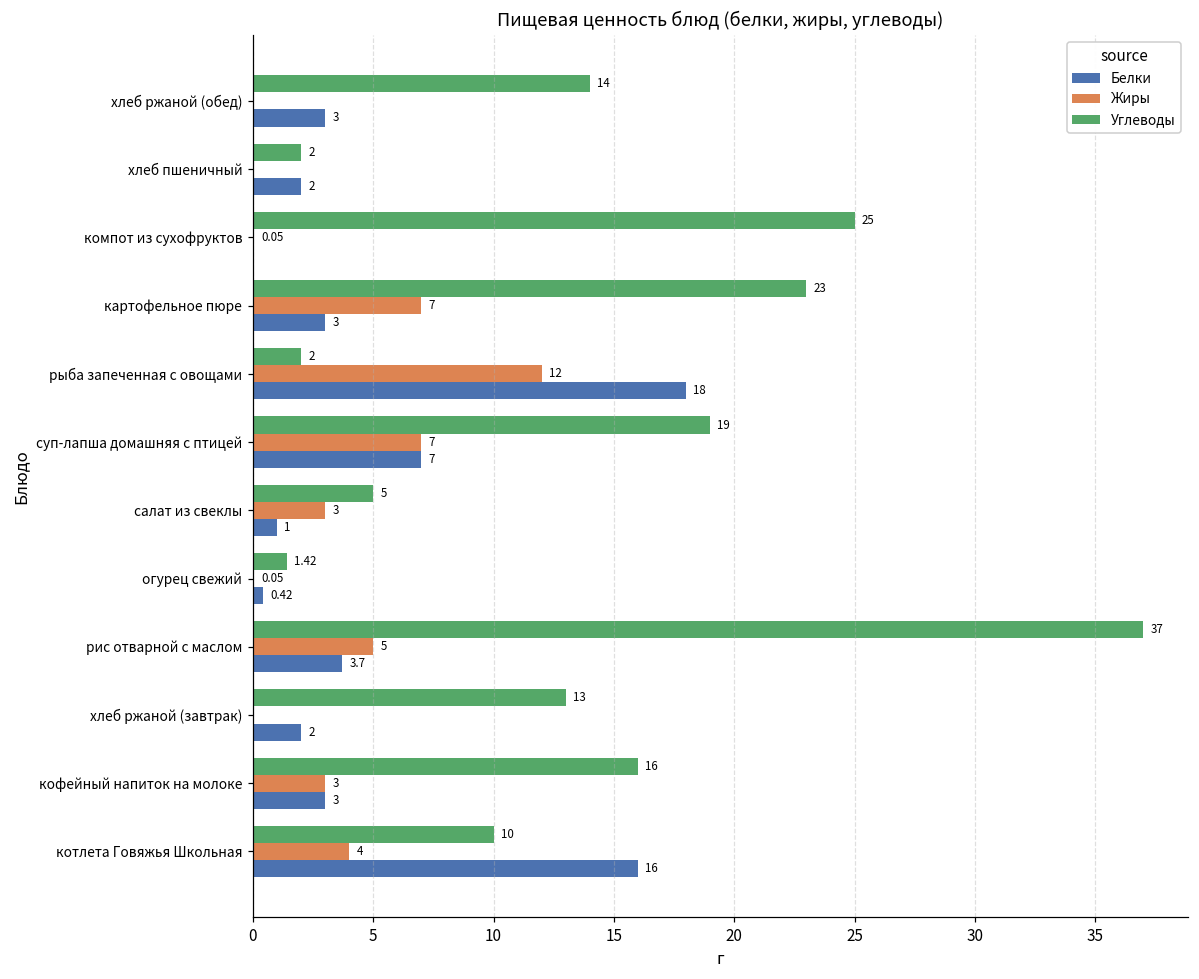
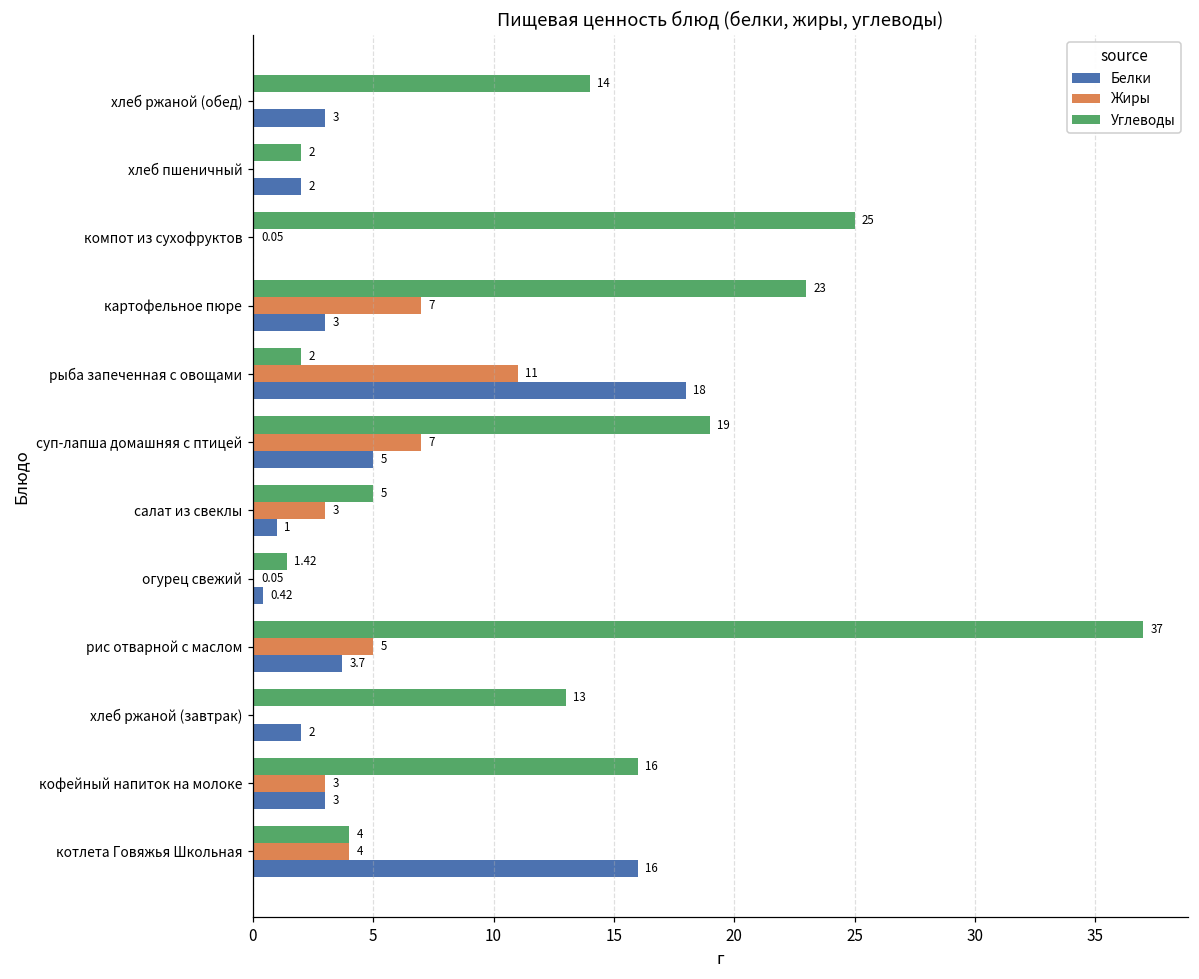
Жиры, рыба запеченная с овощами: 12 -> 11
Белки, суп-лапша домашняя с птицей: 7 -> 5
Углеводы, котлета Говяжья Школьная: 10 -> 4
